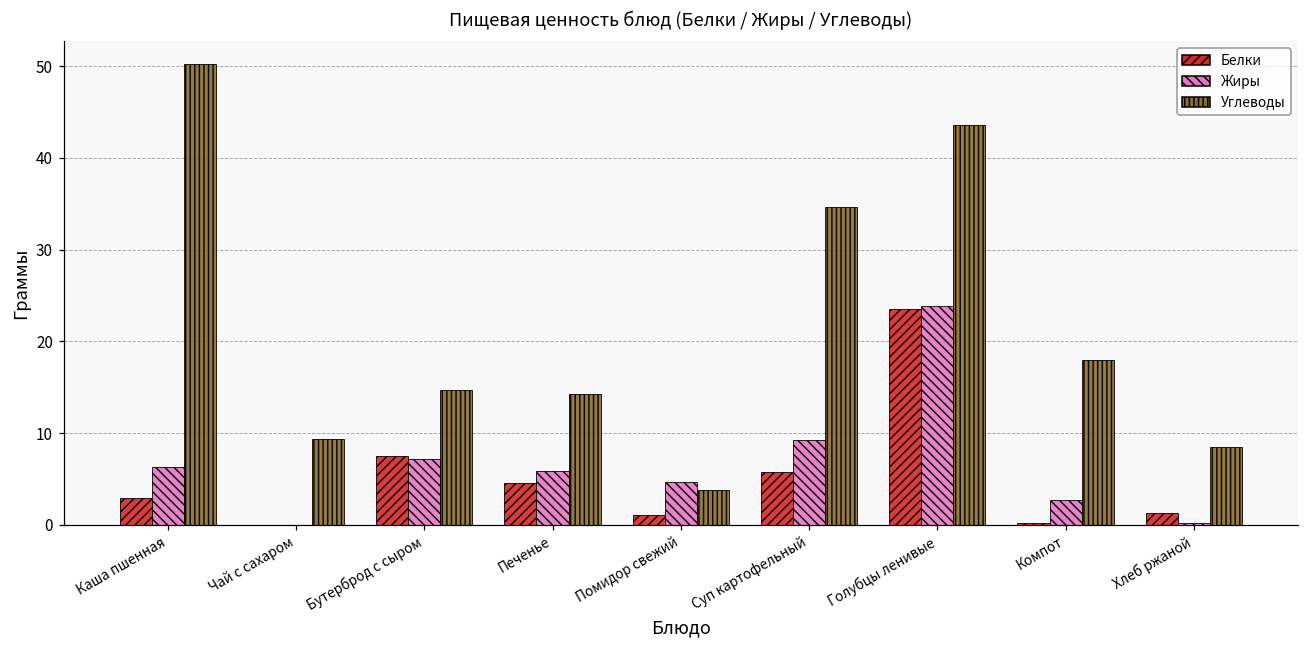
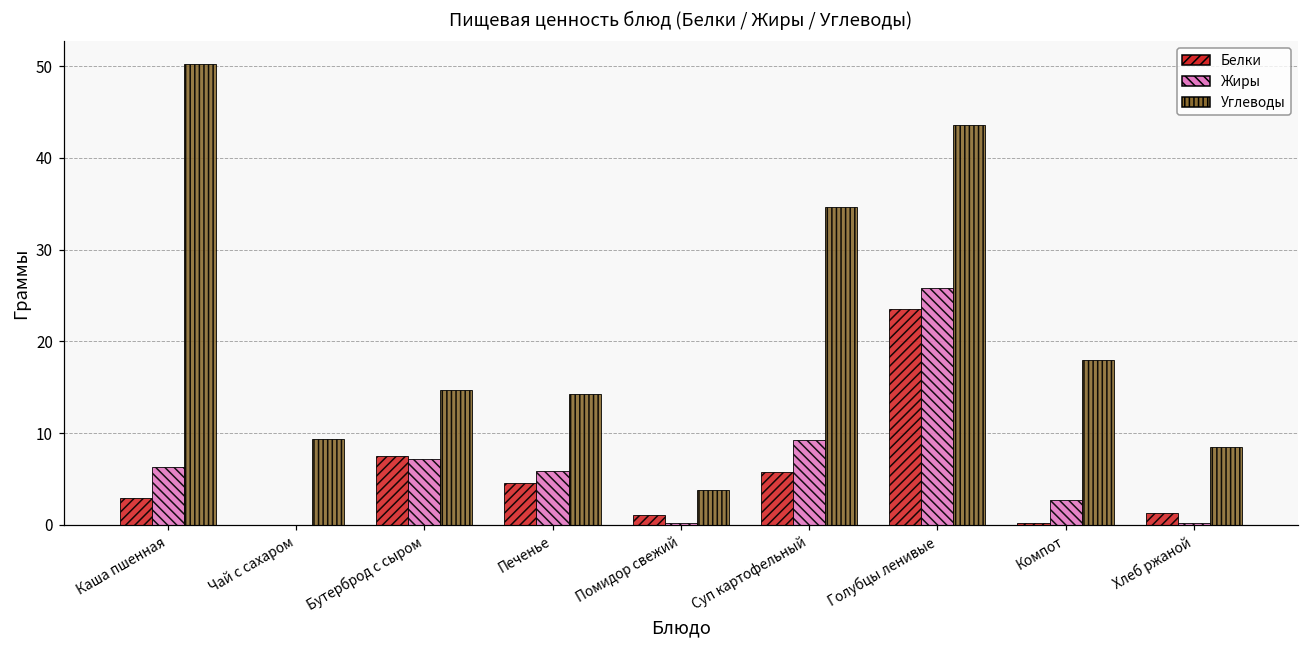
Жиры, Помидор свежий: 5 -> 0
Жиры, Голубцы ленивые: 24 -> 26
